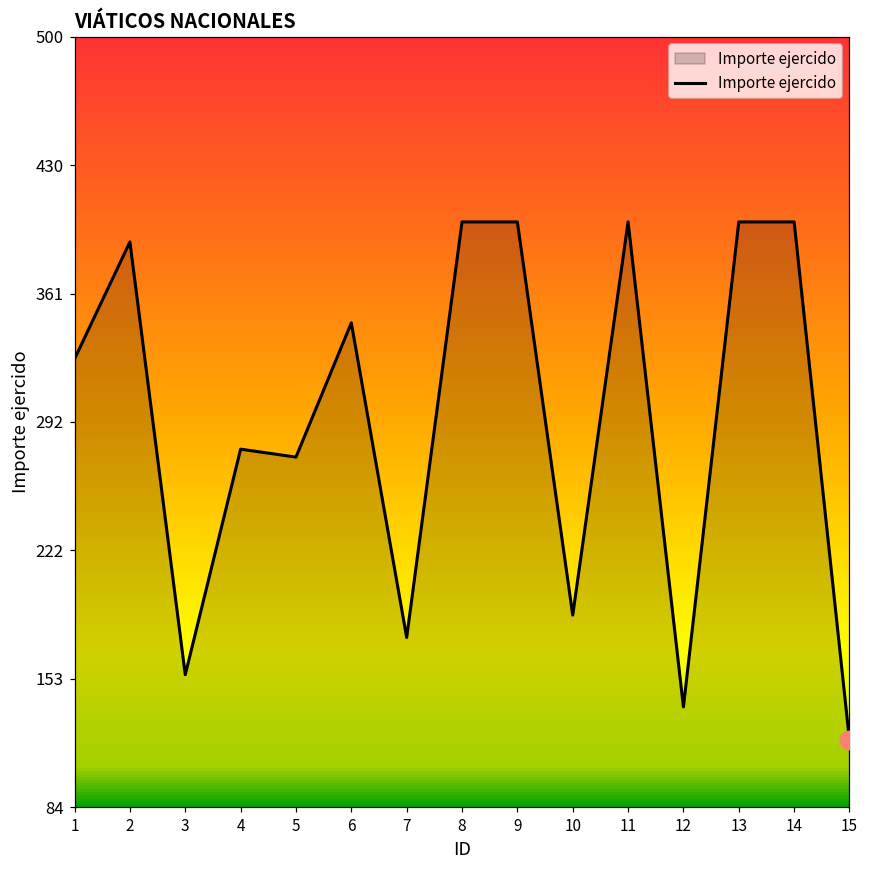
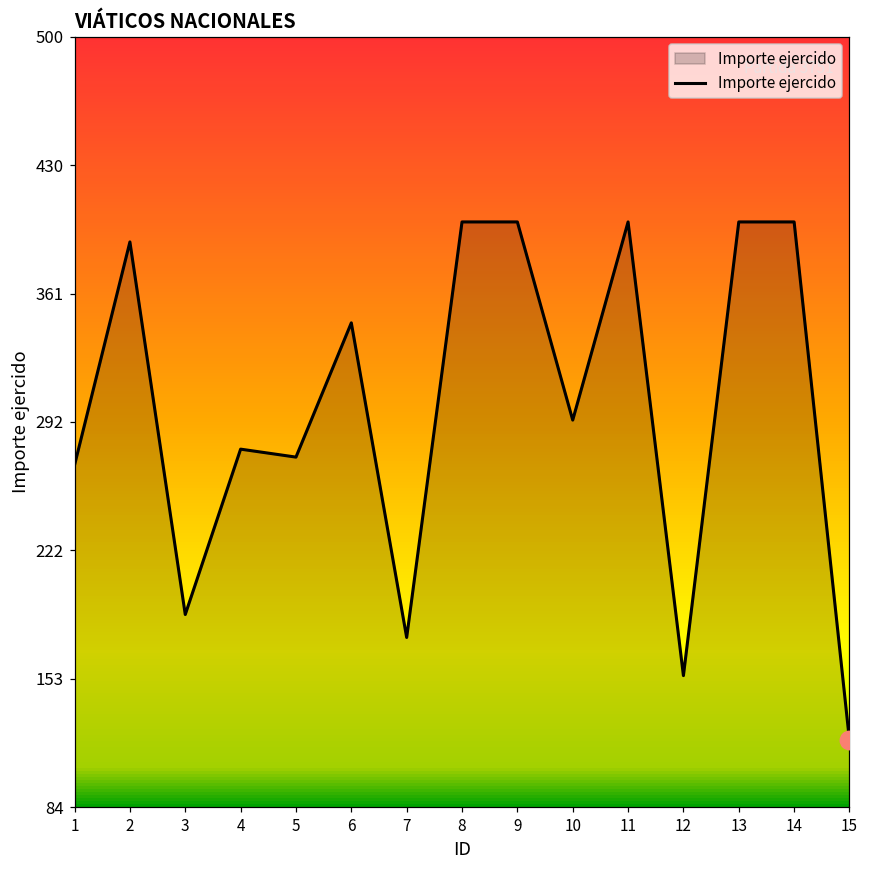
Importe ejercido, 1: 326 -> 269
Importe ejercido, 3: 156 -> 188
Importe ejercido, 10: 188 -> 293
Importe ejercido, 12: 138 -> 155
